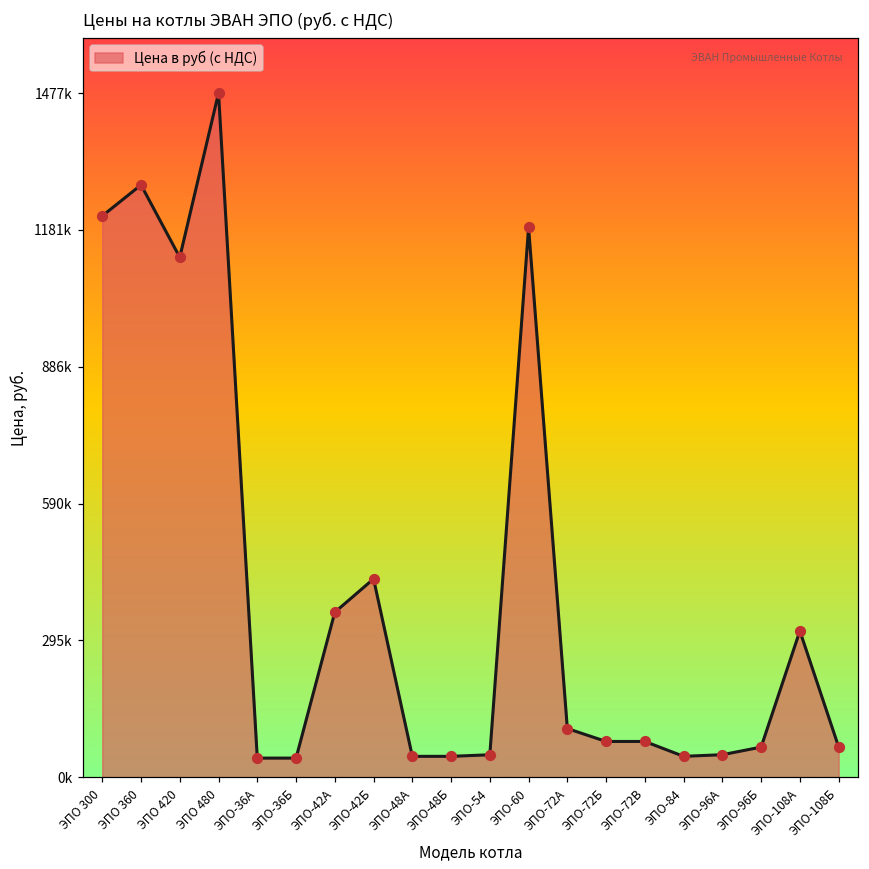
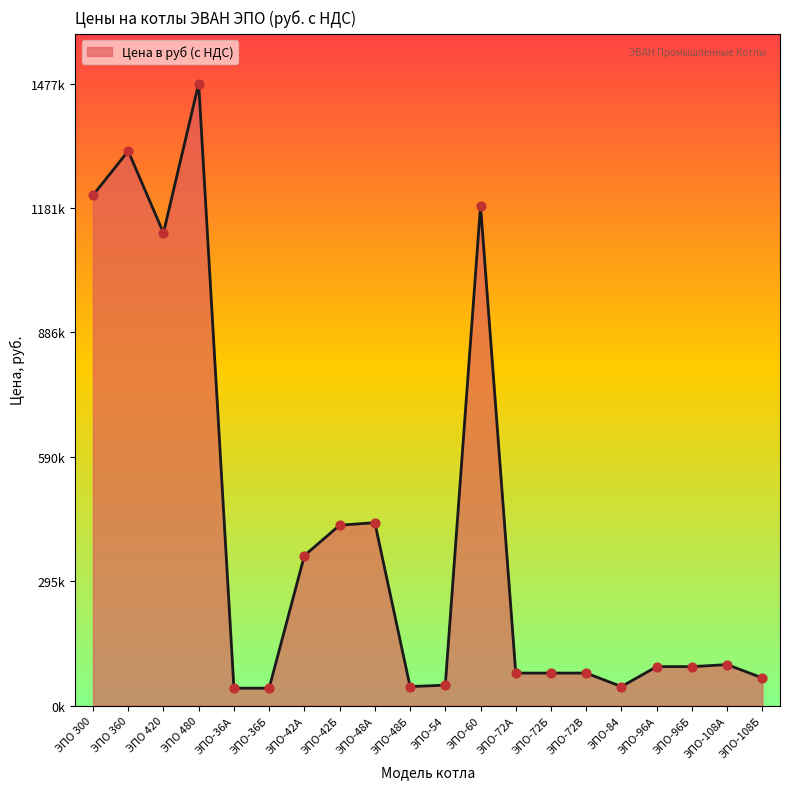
ЭПО 360: 1280000 -> 1320000
ЭПО-48А: 50000 -> 430000
ЭПО-72А: 110000 -> 80000
ЭПО-96А: 50000 -> 90000
ЭПО-96Б: 60000 -> 90000
ЭПО-108А: 320000 -> 100000
